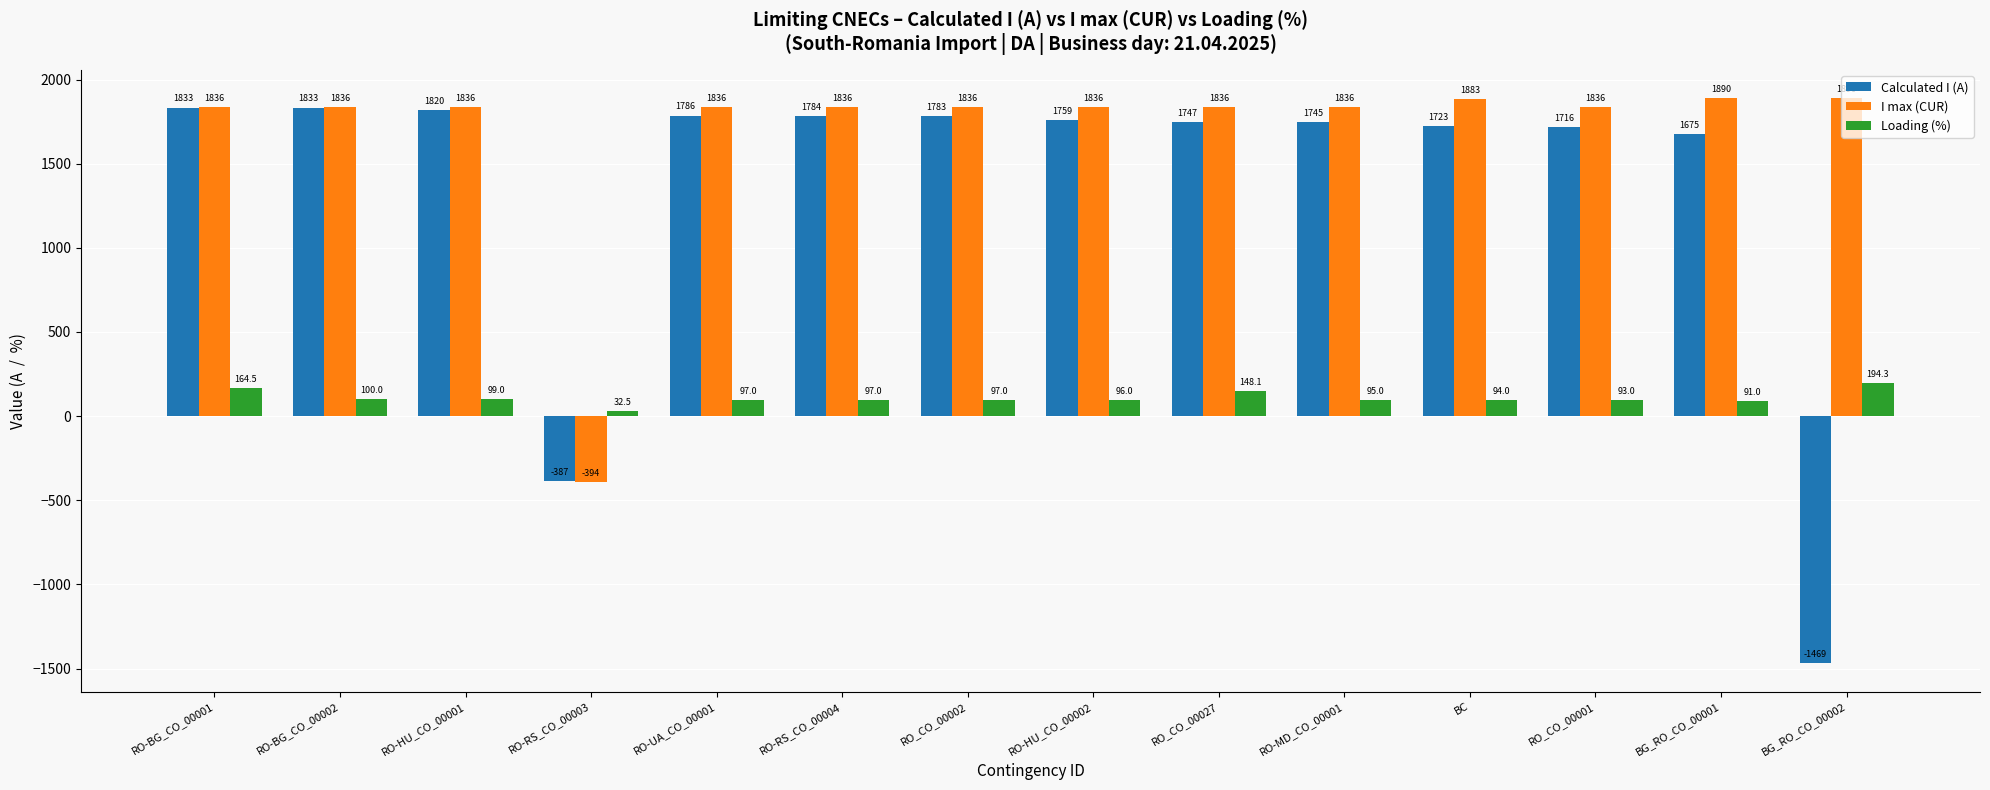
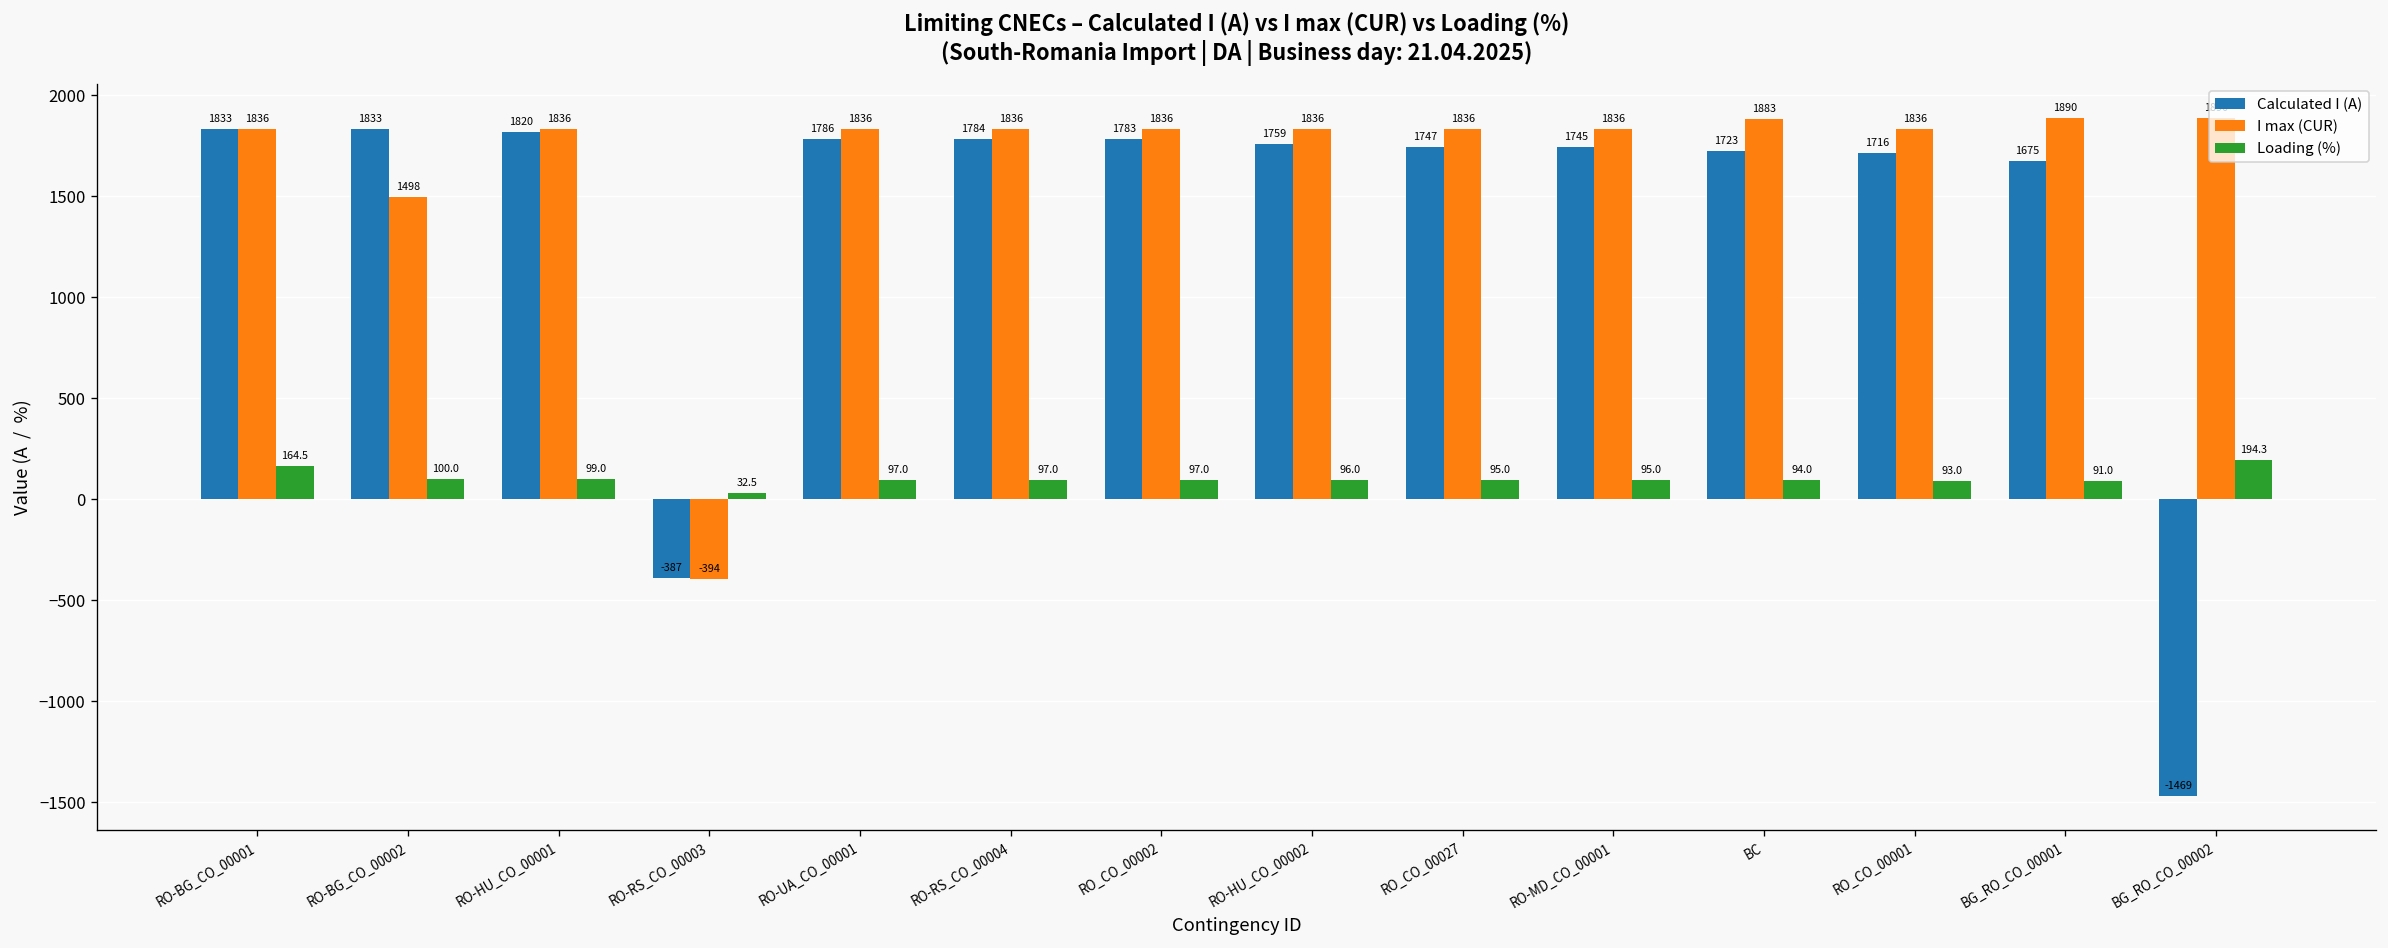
I max (CUR), RO-BG_CO_00002: 1836 -> 1498
Loading (%), RO_CO_00027: 148.1 -> 95.0
